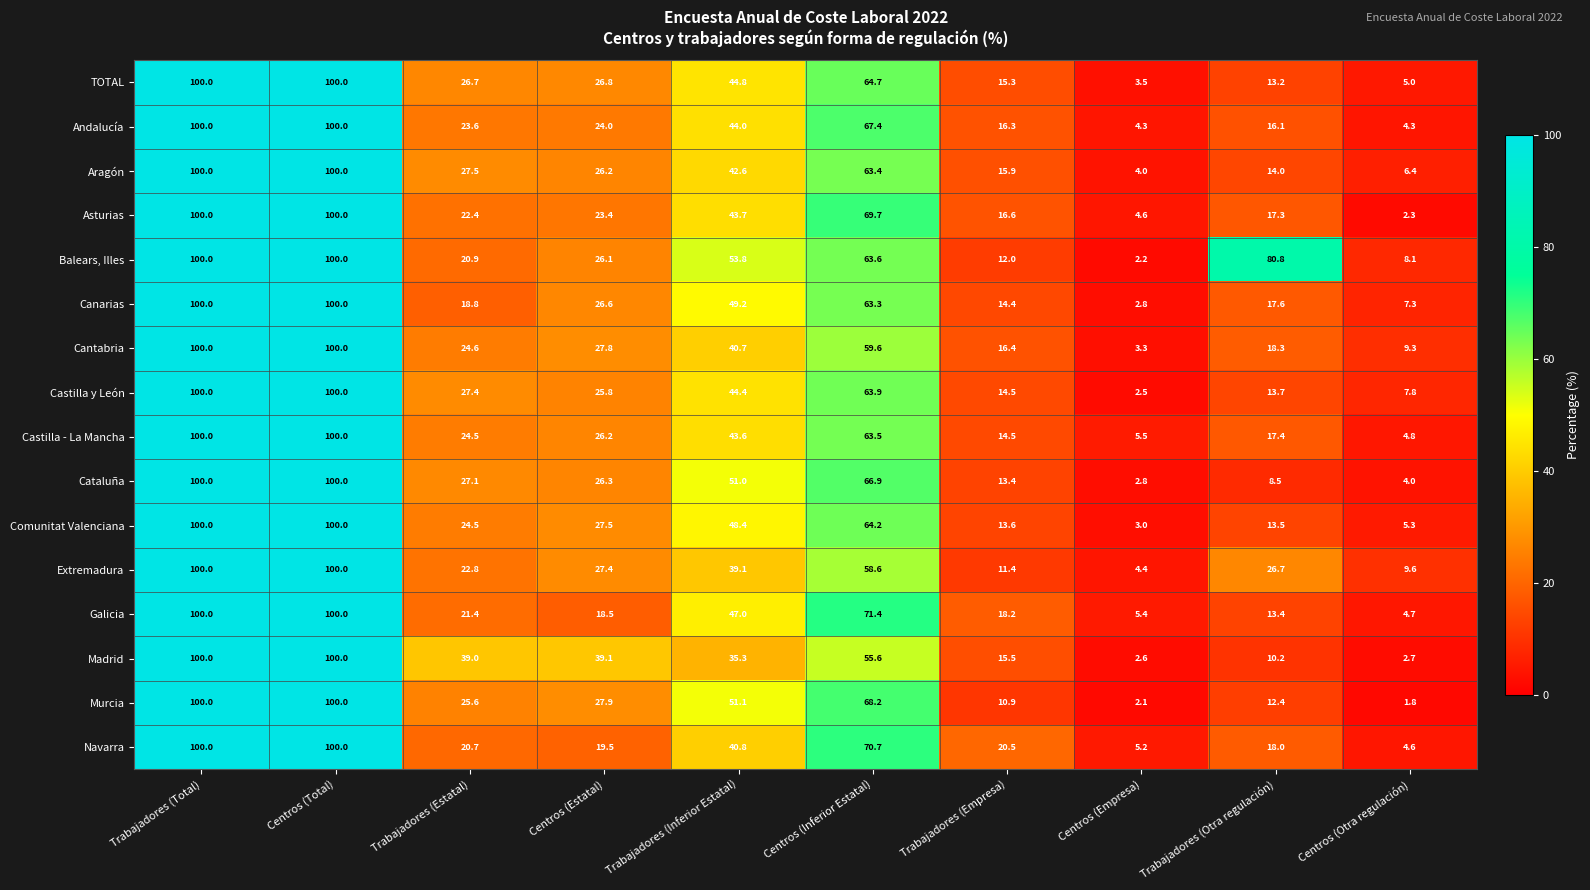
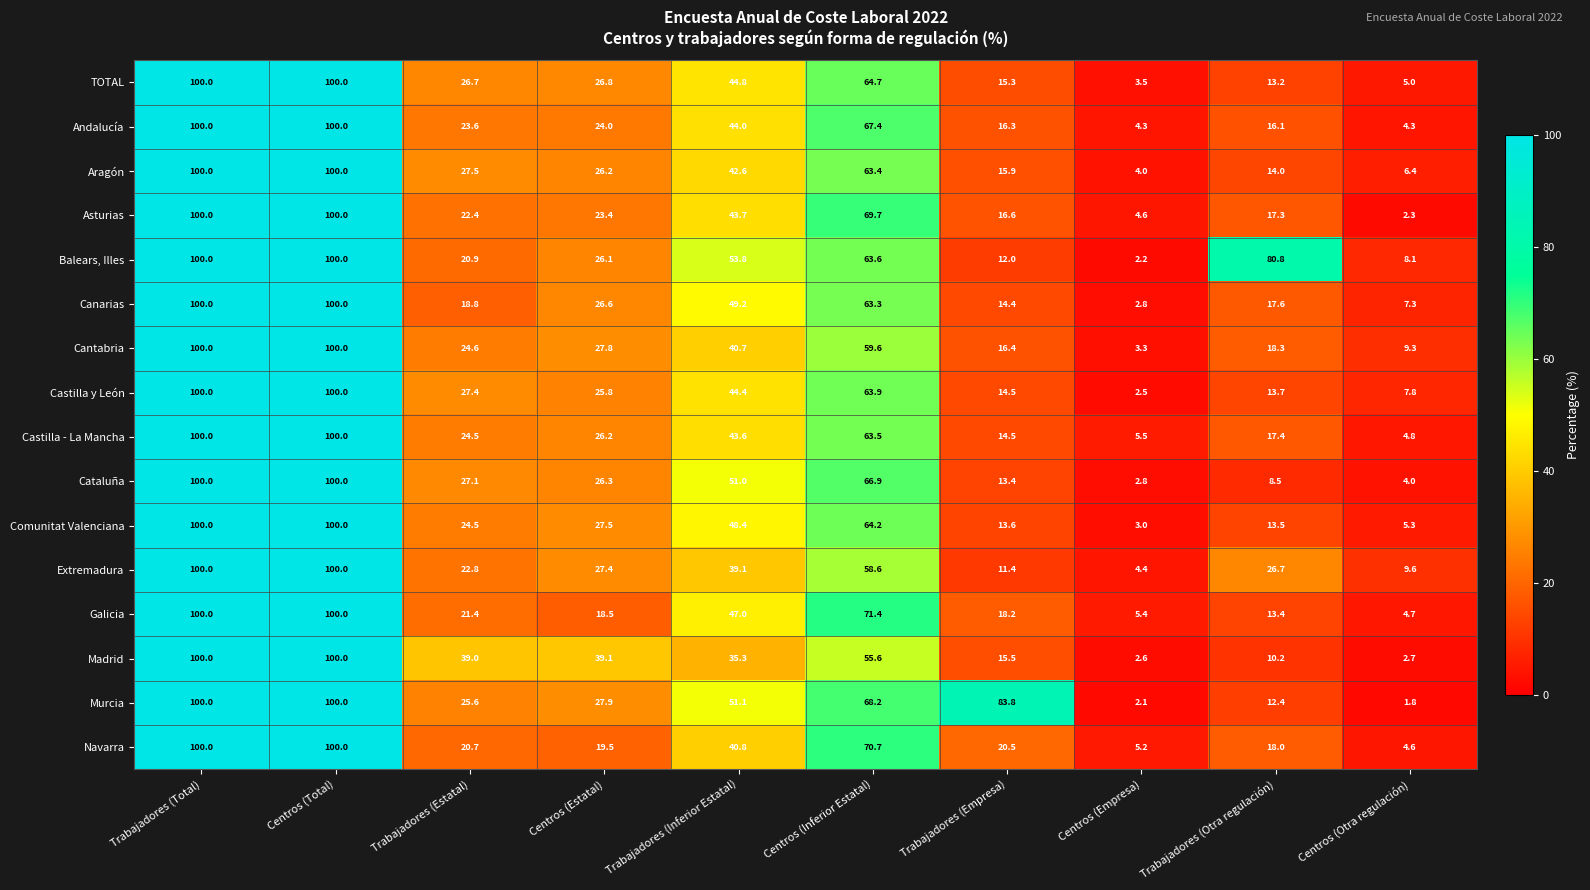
Murcia, Trabajadores (Empresa): 10.9 -> 83.8
